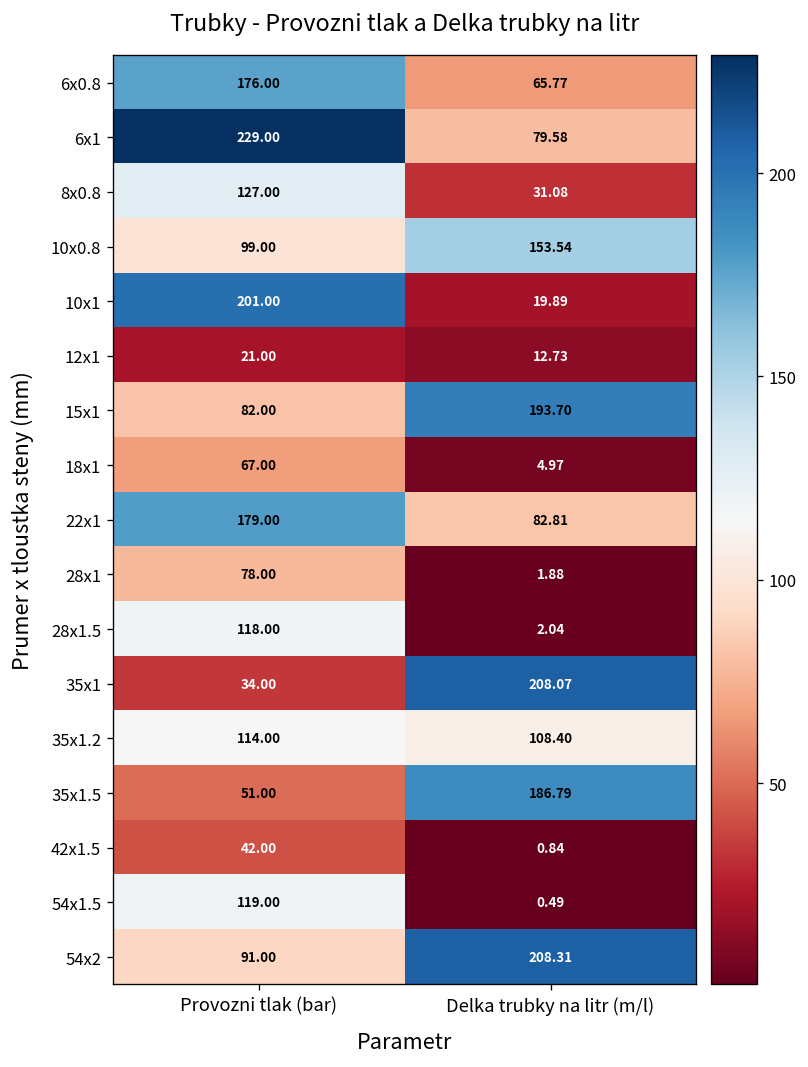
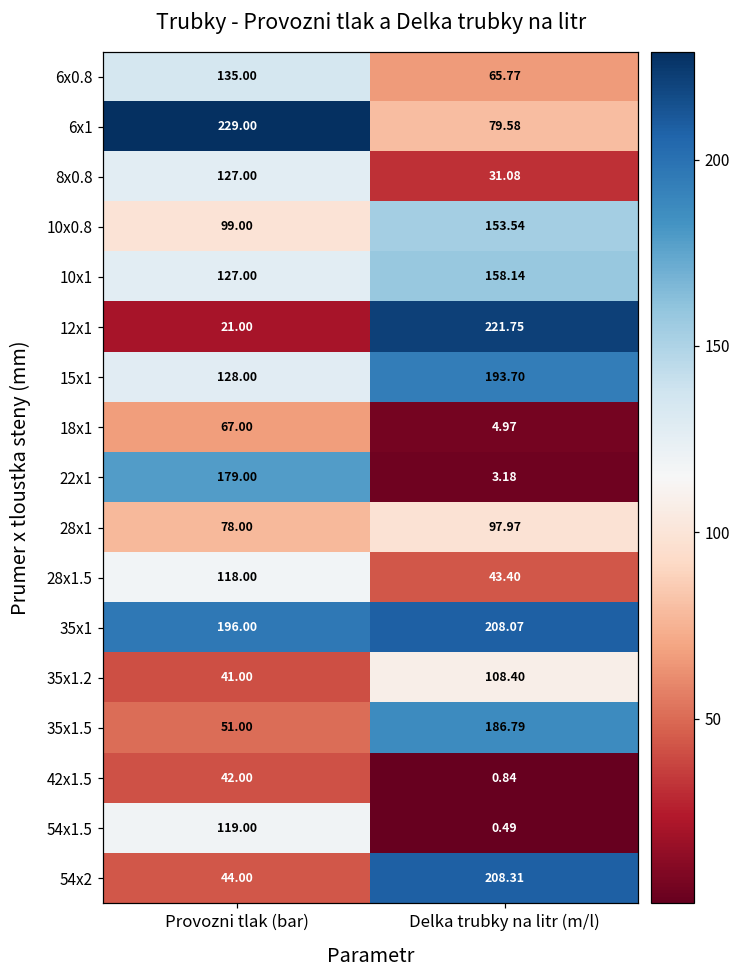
6x0.8, Provozni tlak (bar): 176.00 -> 135.00
10x1, Provozni tlak (bar): 201.00 -> 127.00
10x1, Delka trubky na litr (m/l): 19.89 -> 158.14
12x1, Delka trubky na litr (m/l): 12.73 -> 221.75
15x1, Provozni tlak (bar): 82.00 -> 128.00
22x1, Delka trubky na litr (m/l): 82.81 -> 3.18
28x1, Delka trubky na litr (m/l): 1.88 -> 97.97
28x1.5, Delka trubky na litr (m/l): 2.04 -> 43.40
35x1, Provozni tlak (bar): 34.00 -> 196.00
35x1.2, Provozni tlak (bar): 114.00 -> 41.00
54x2, Provozni tlak (bar): 91.00 -> 44.00
